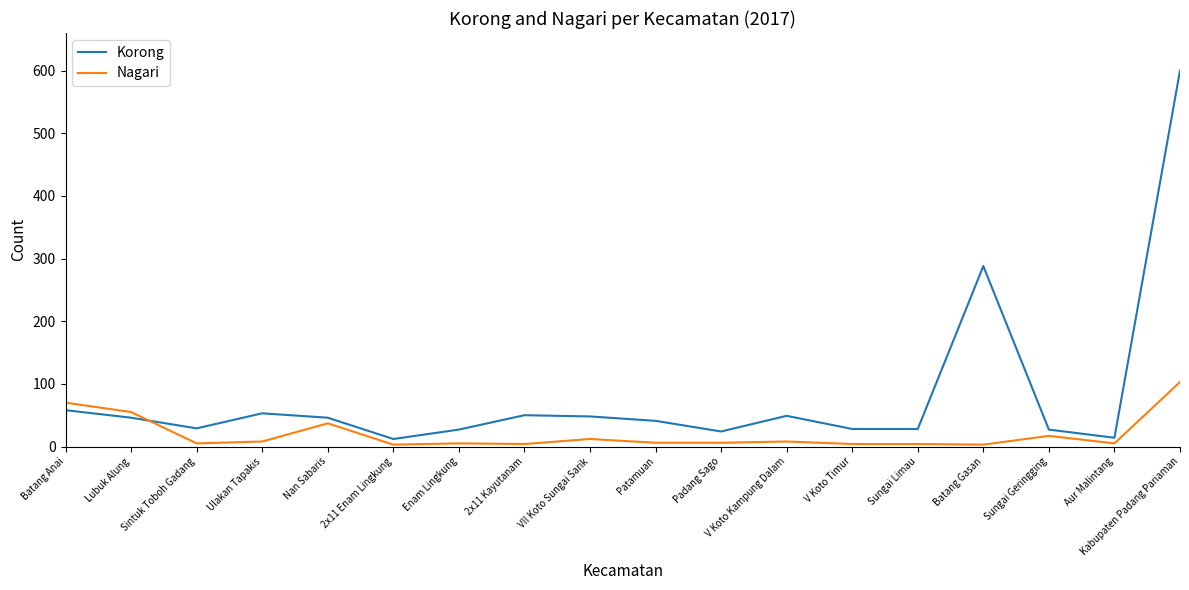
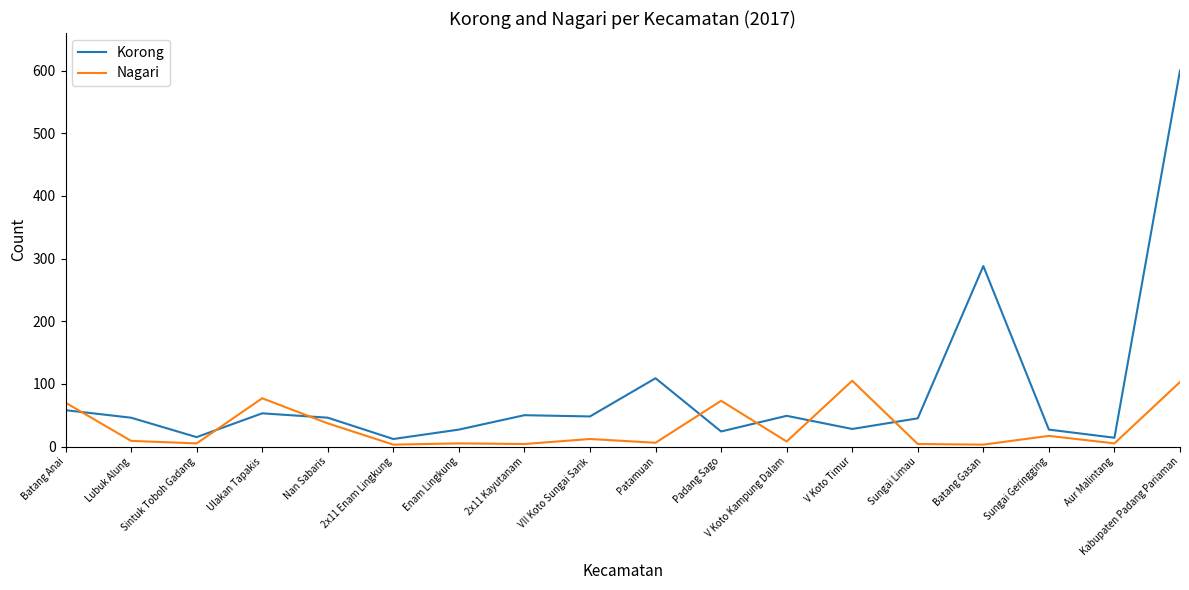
Nagari, Lubuk Alung: 60 -> 10
Korong, Sintuk Toboh Gadang: 30 -> 20
Nagari, Ulakan Tapakis: 10 -> 80
Korong, Patamuan: 40 -> 110
Nagari, Padang Sago: 10 -> 70
Nagari, V Koto Timur: 0 -> 110
Korong, Sungai Limau: 30 -> 50
